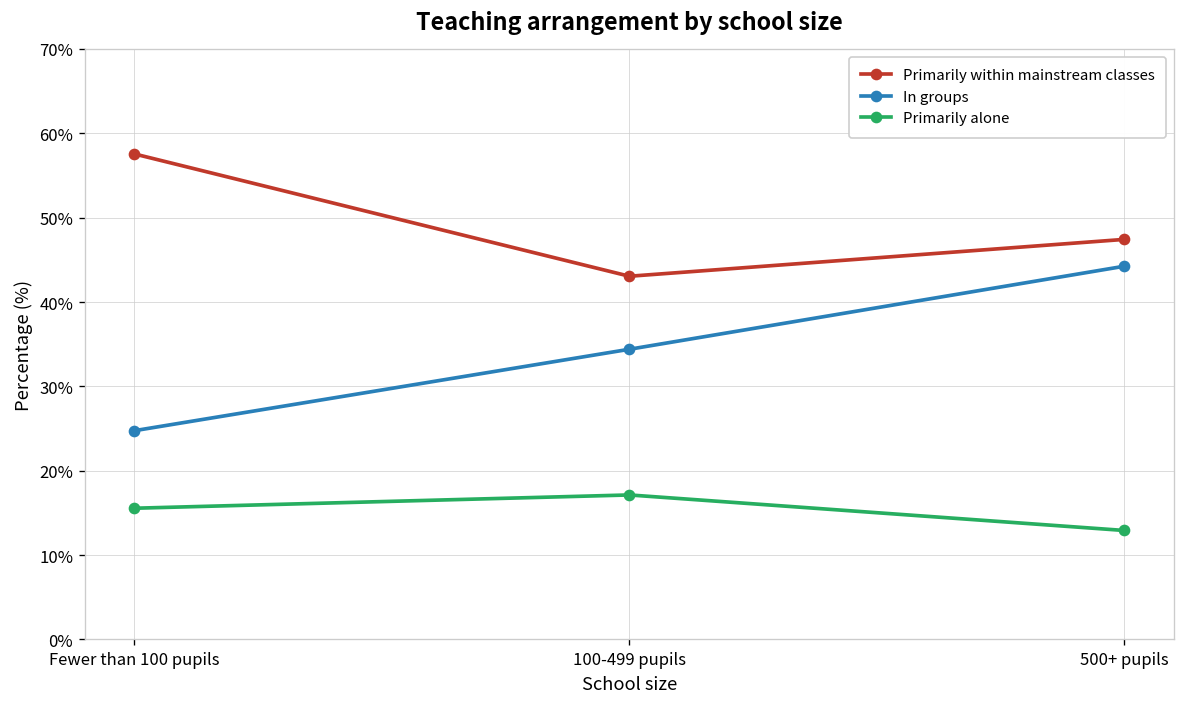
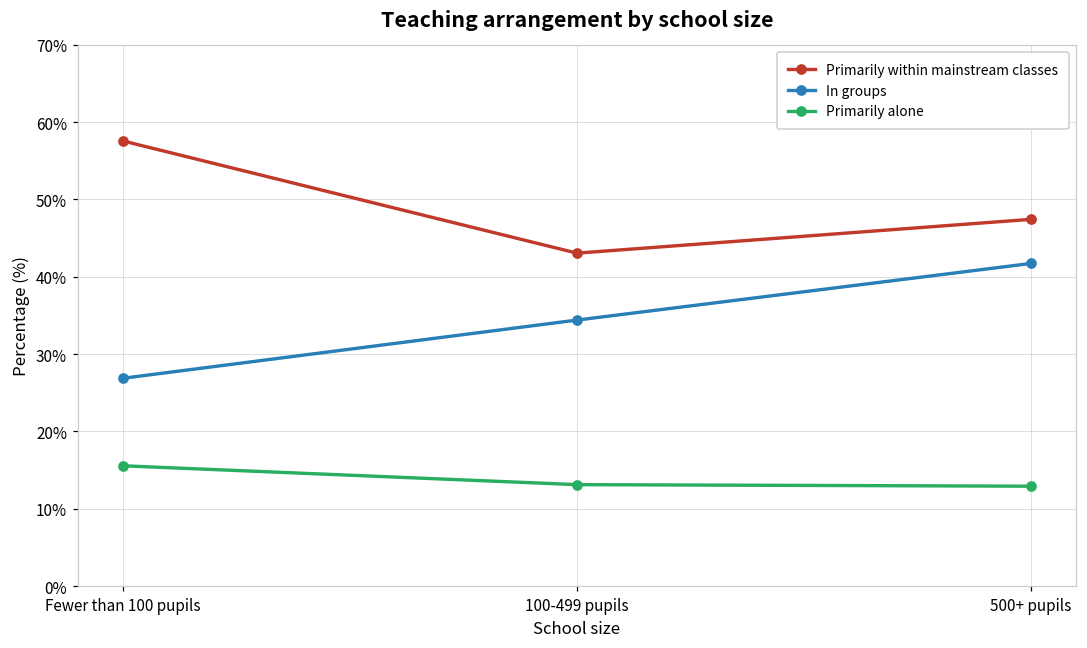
In groups, Fewer than 100 pupils: 25% -> 27%
Primarily alone, 100-499 pupils: 17% -> 13%
In groups, 500+ pupils: 44% -> 42%
